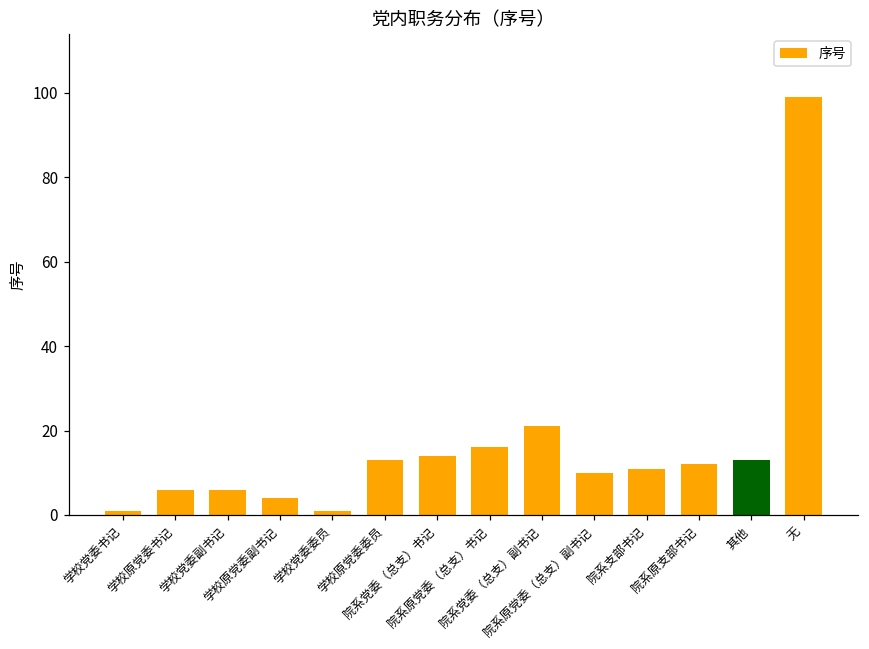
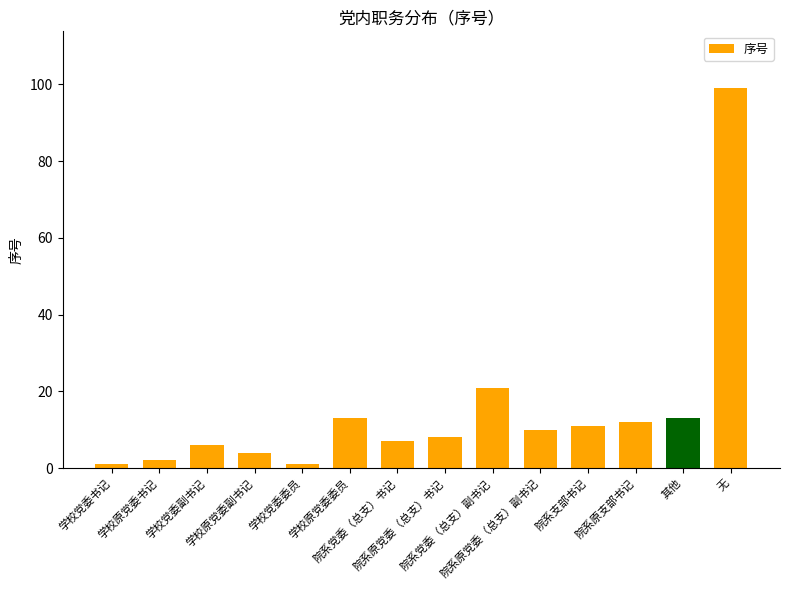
学校原党委书记: 6 -> 2
院系党委（总支）书记: 14 -> 7
院系原党委（总支）书记: 16 -> 8
